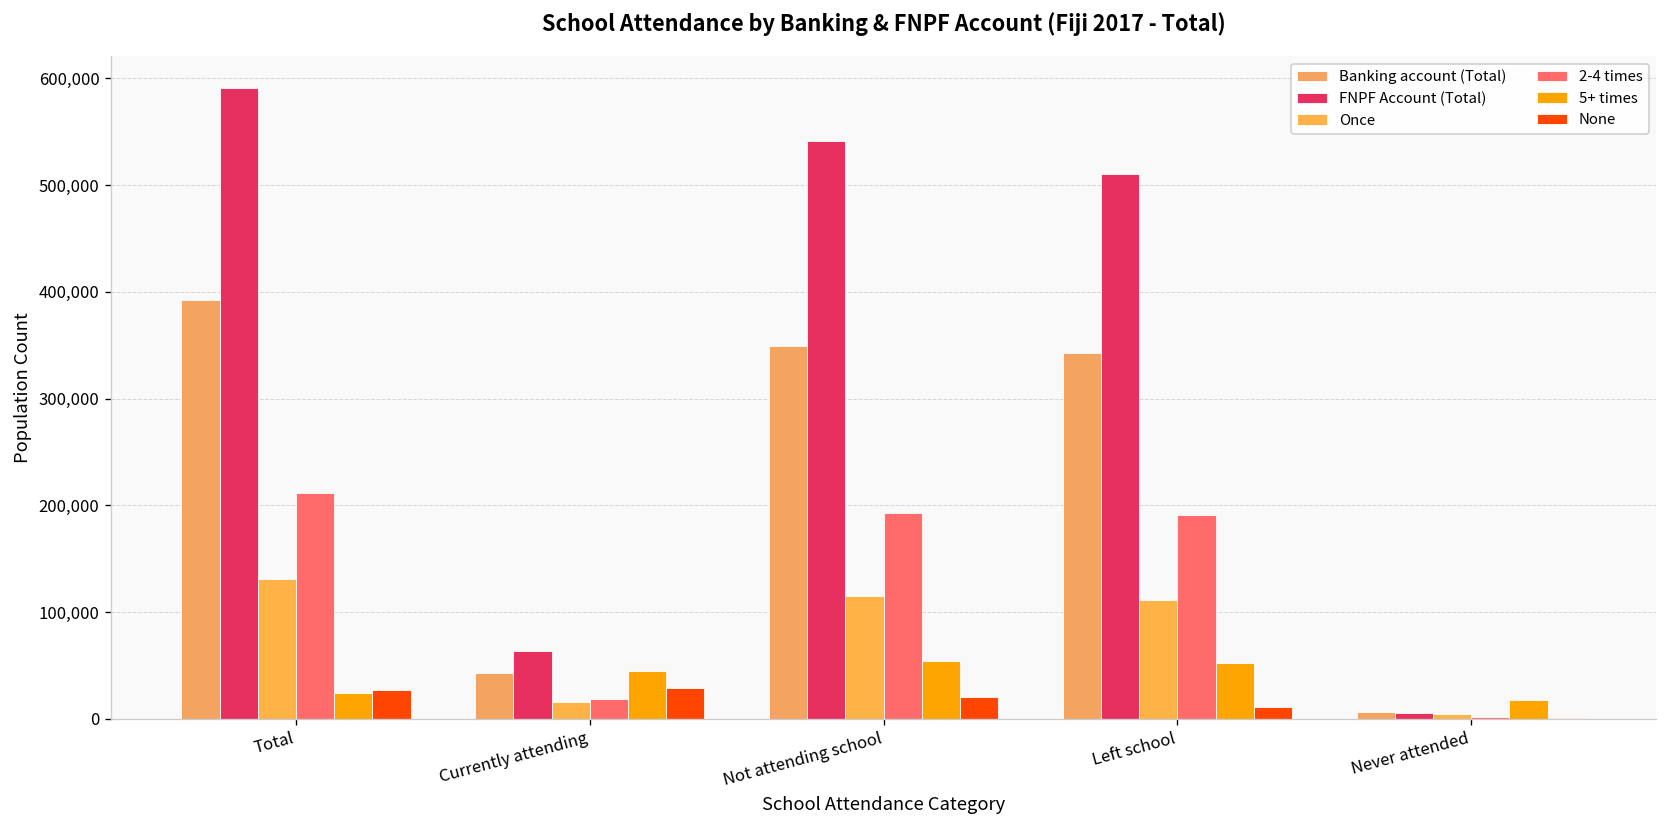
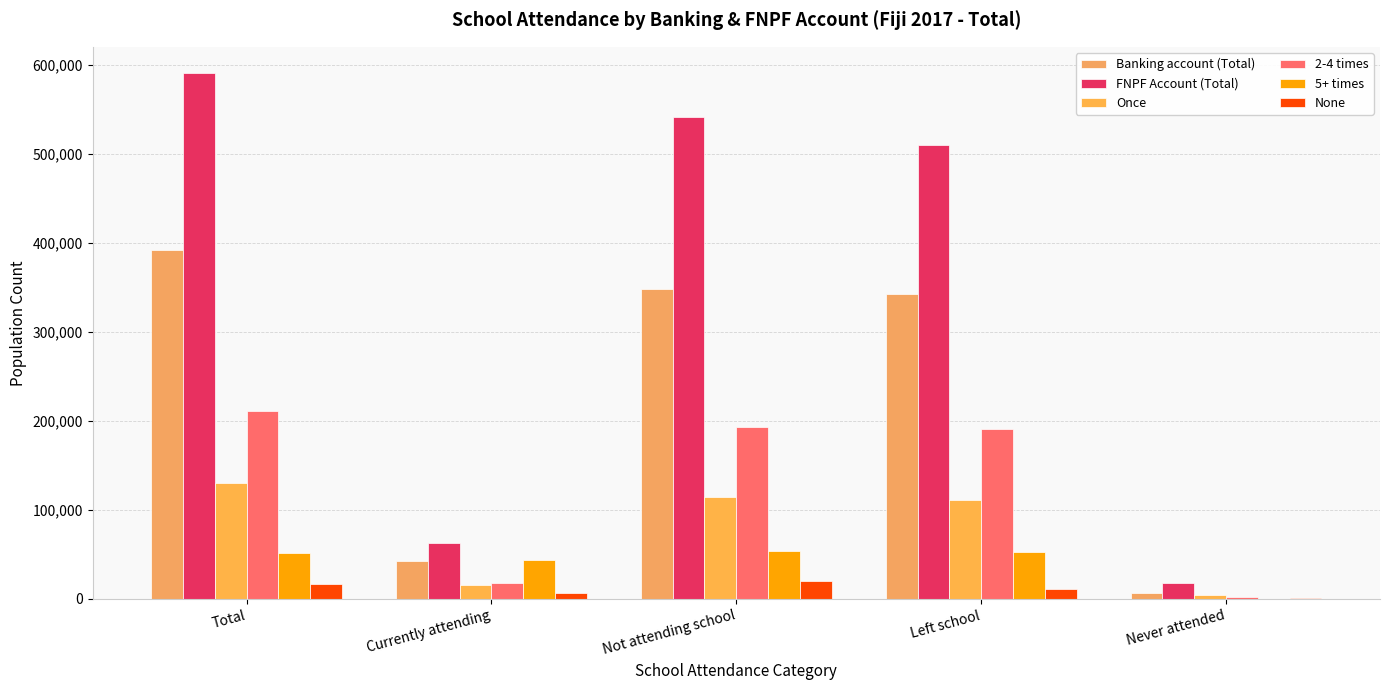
5+ times, Total: 20,000 -> 50,000
None, Total: 30,000 -> 20,000
None, Currently attending: 30,000 -> 10,000
FNPF Account (Total), Never attended: 10,000 -> 20,000
5+ times, Never attended: 20,000 -> 0
